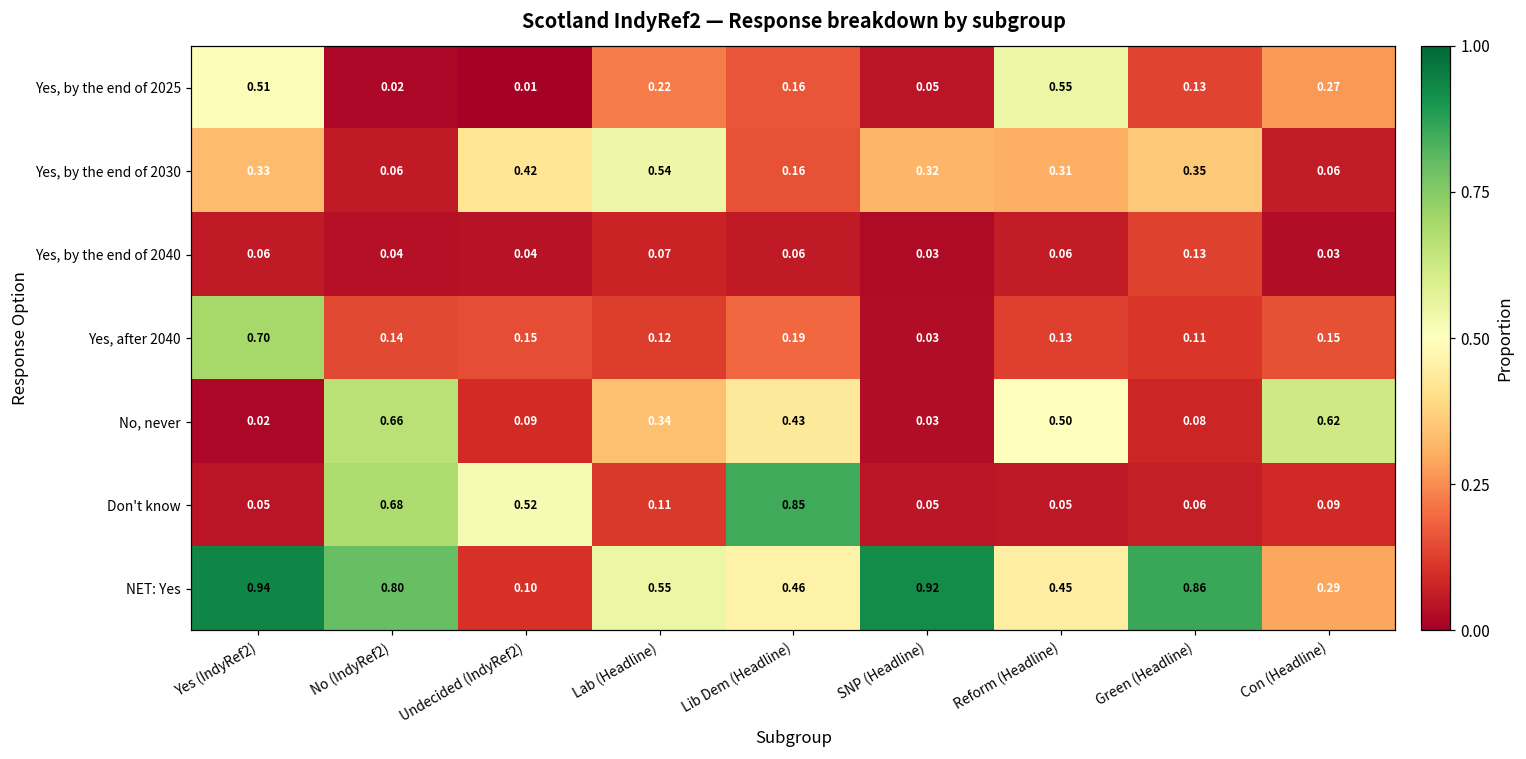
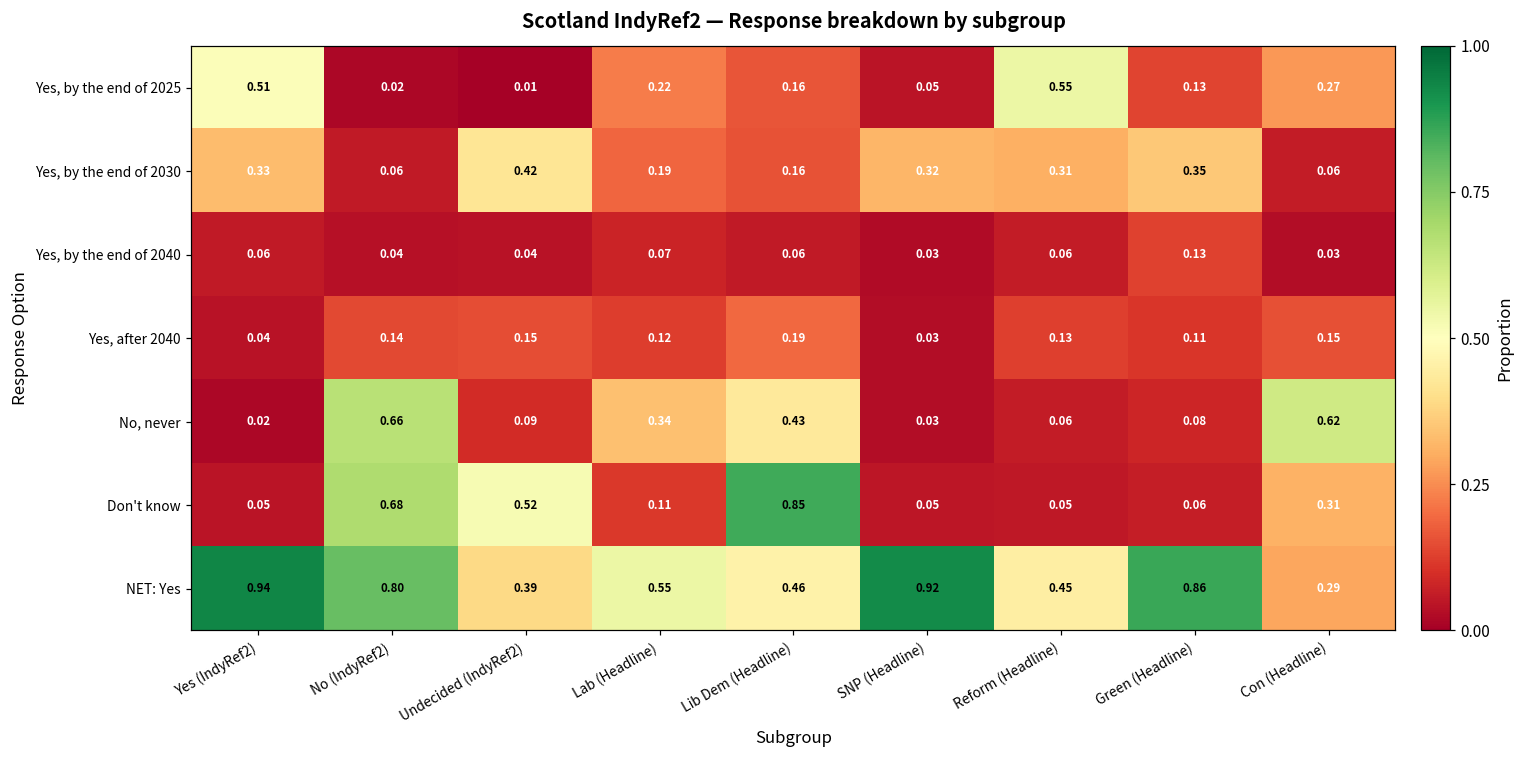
Yes, by the end of 2030, Lab (Headline): 0.54 -> 0.19
Yes, after 2040, Yes (IndyRef2): 0.70 -> 0.04
No, never, Reform (Headline): 0.50 -> 0.06
Don't know, Con (Headline): 0.09 -> 0.31
NET: Yes, Undecided (IndyRef2): 0.10 -> 0.39
